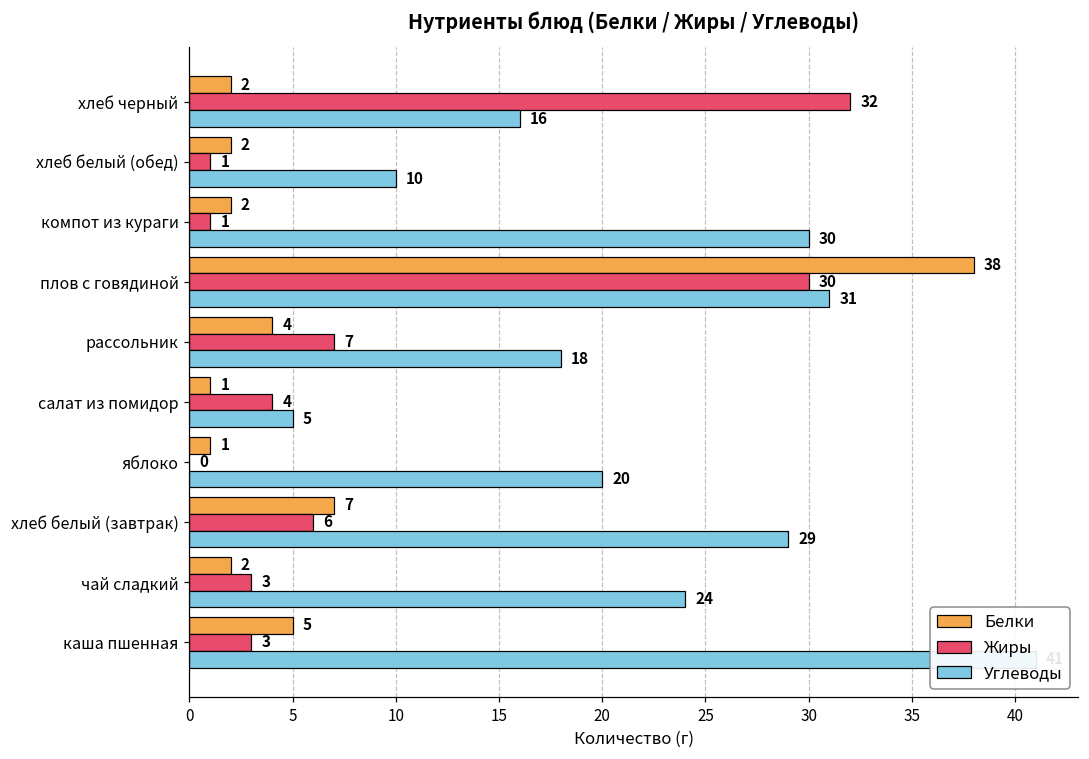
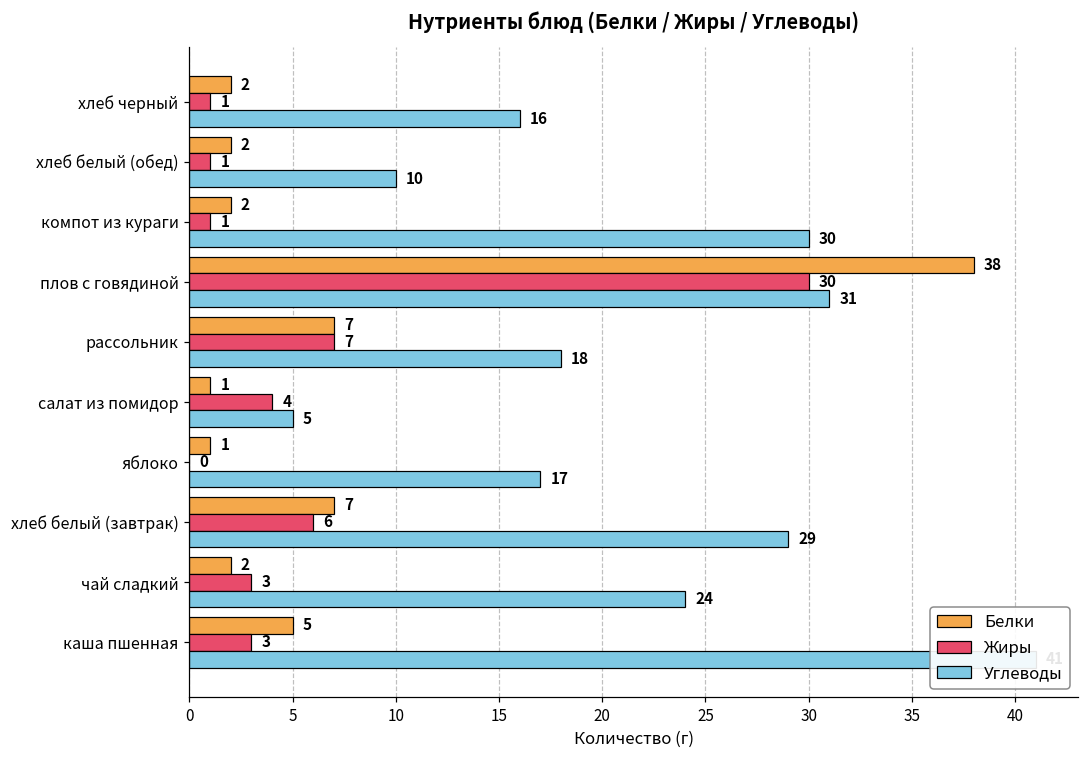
Жиры, хлеб черный: 32 -> 1
Белки, рассольник: 4 -> 7
Углеводы, яблоко: 20 -> 17
